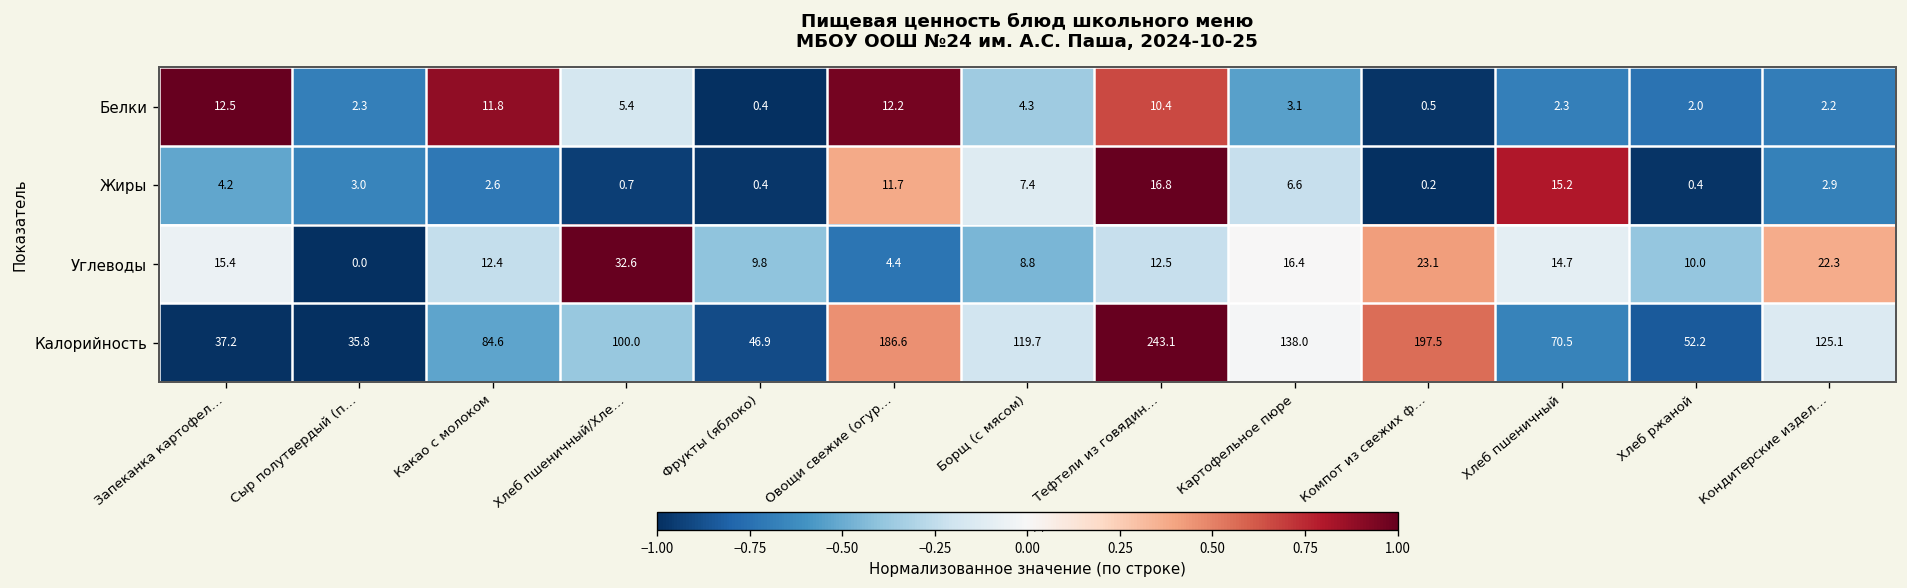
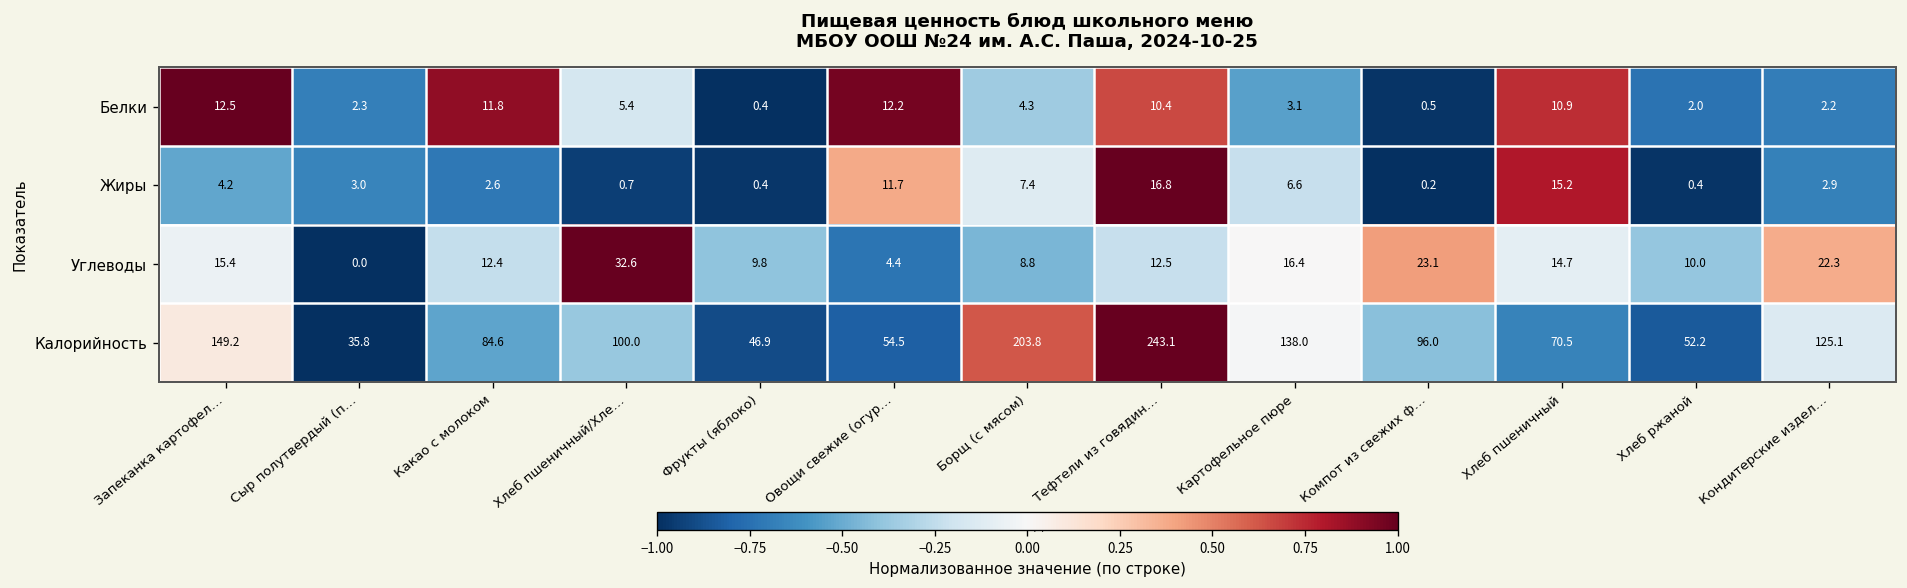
Белки, Хлеб пшеничный: 2.3 -> 10.9
Калорийность, Запеканка картофел…: 37.2 -> 149.2
Калорийность, Овощи свежие (огур…: 186.6 -> 54.5
Калорийность, Борщ (с мясом): 119.7 -> 203.8
Калорийность, Компот из свежих ф…: 197.5 -> 96.0
